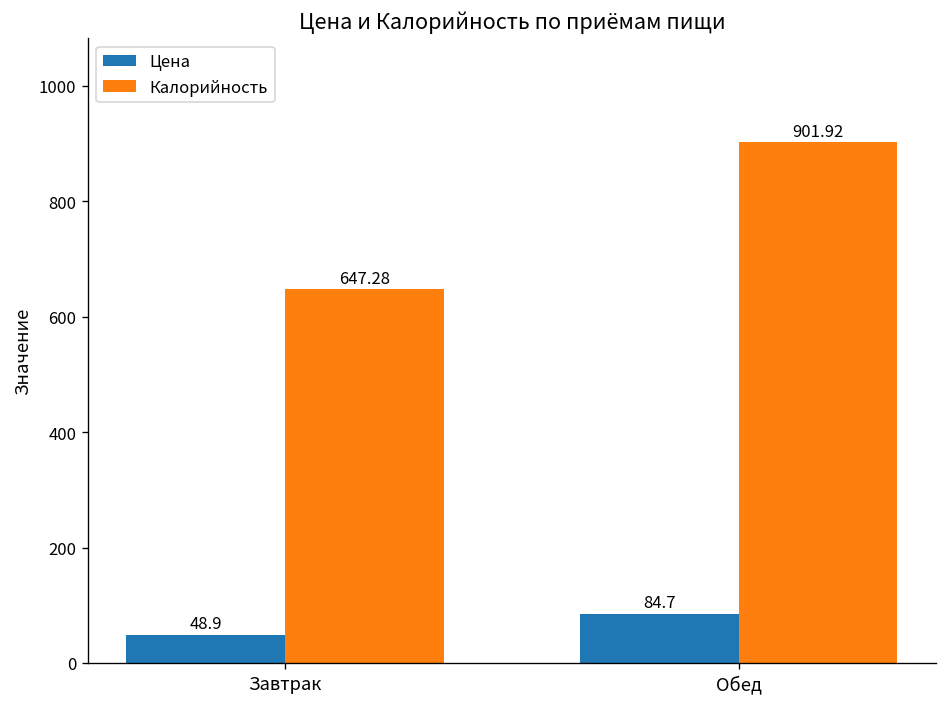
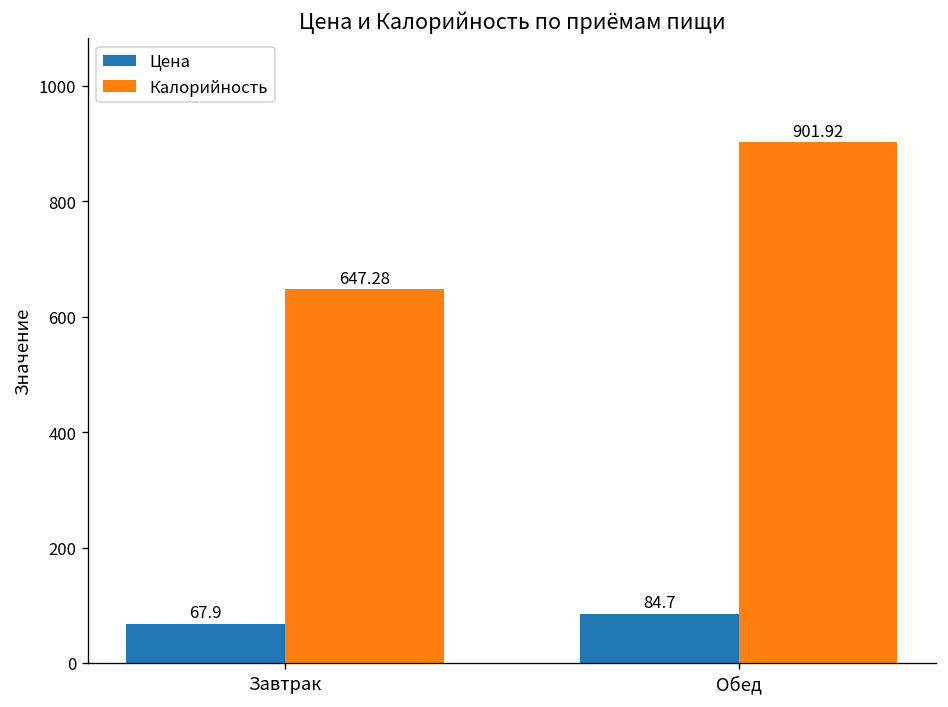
Цена, Завтрак: 48.9 -> 67.9
